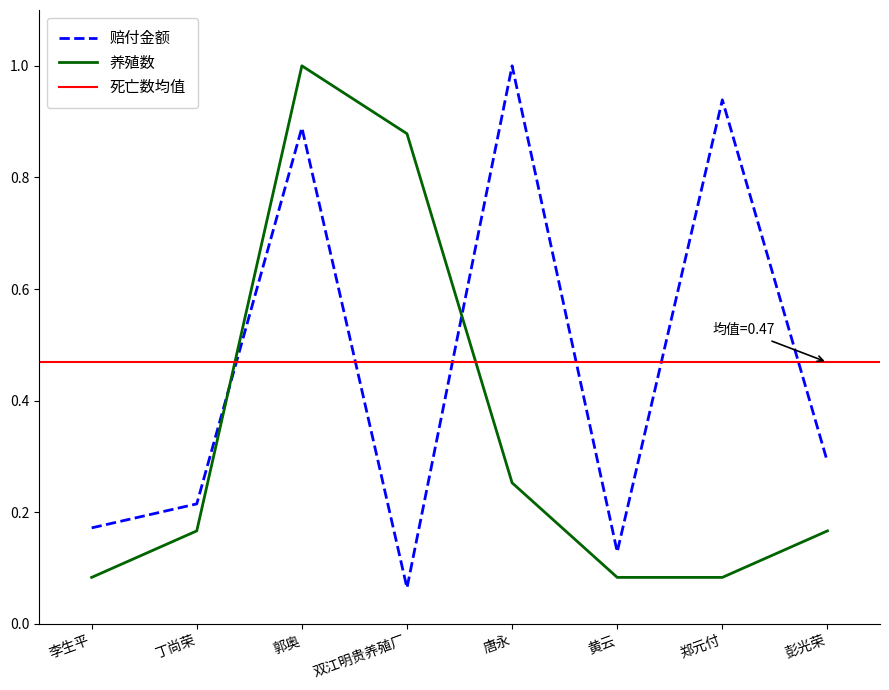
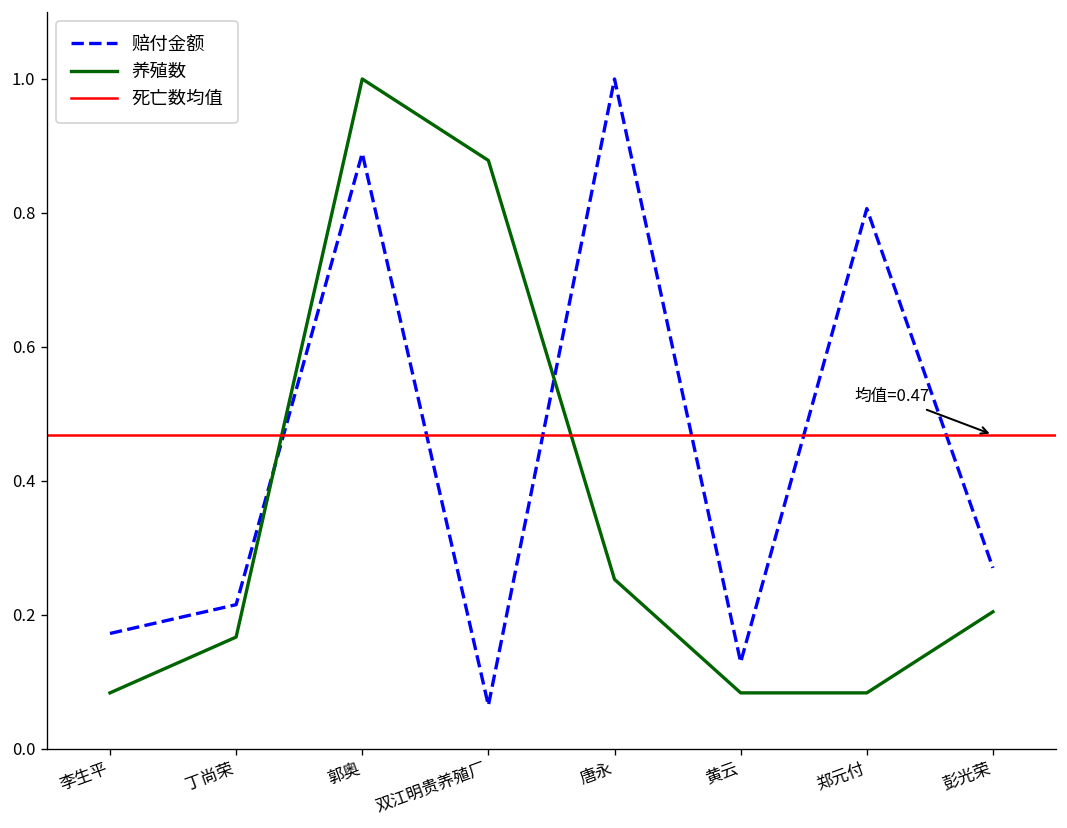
赔付金额, 郑元付: 0.94 -> 0.81
赔付金额, 彭光荣: 0.29 -> 0.27
养殖数, 彭光荣: 0.17 -> 0.20
